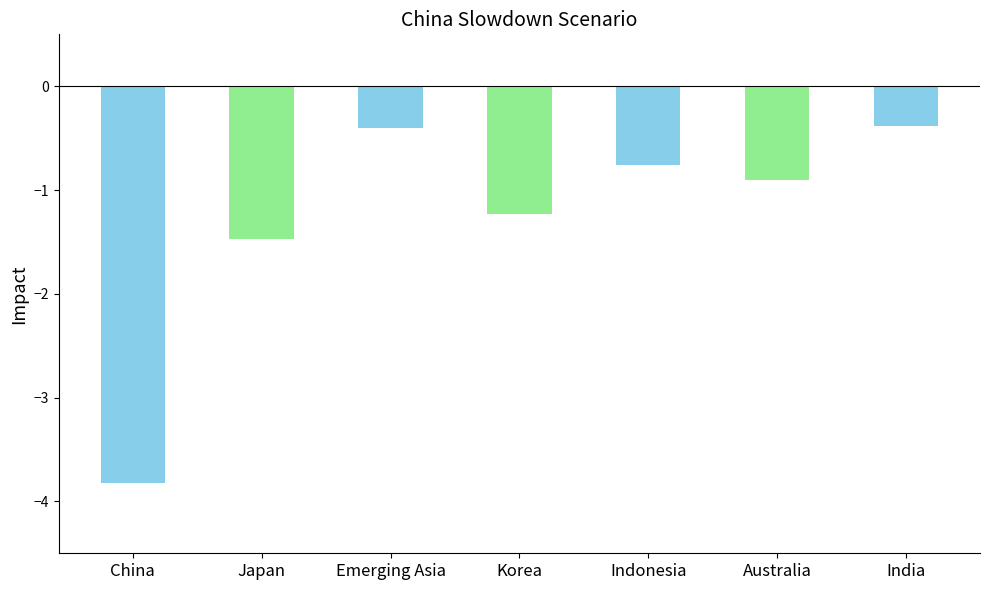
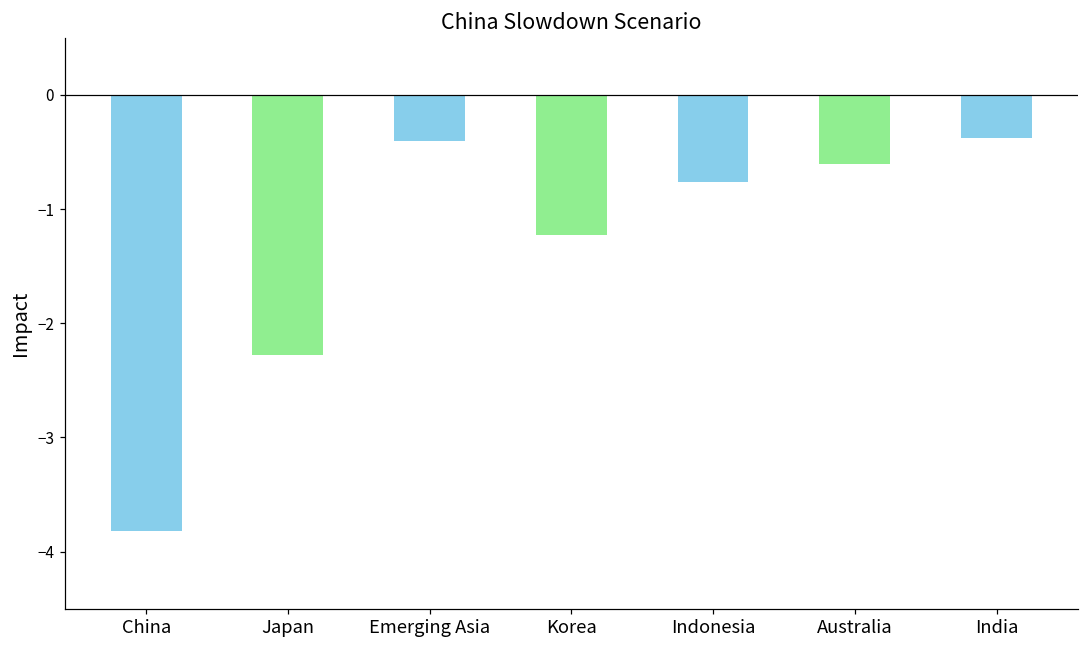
Japan: -1.47 -> -2.28
Australia: -0.90 -> -0.61
